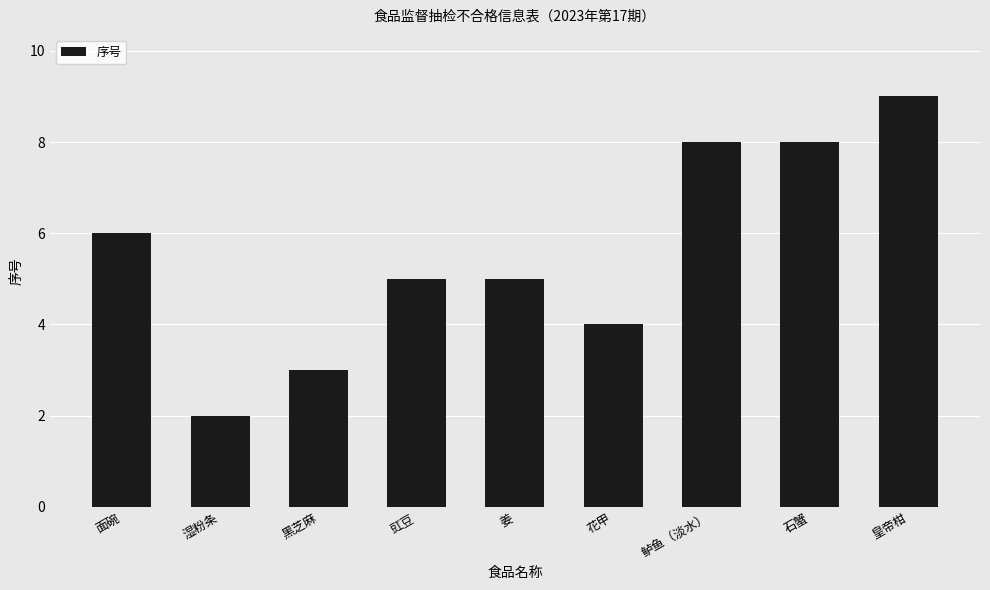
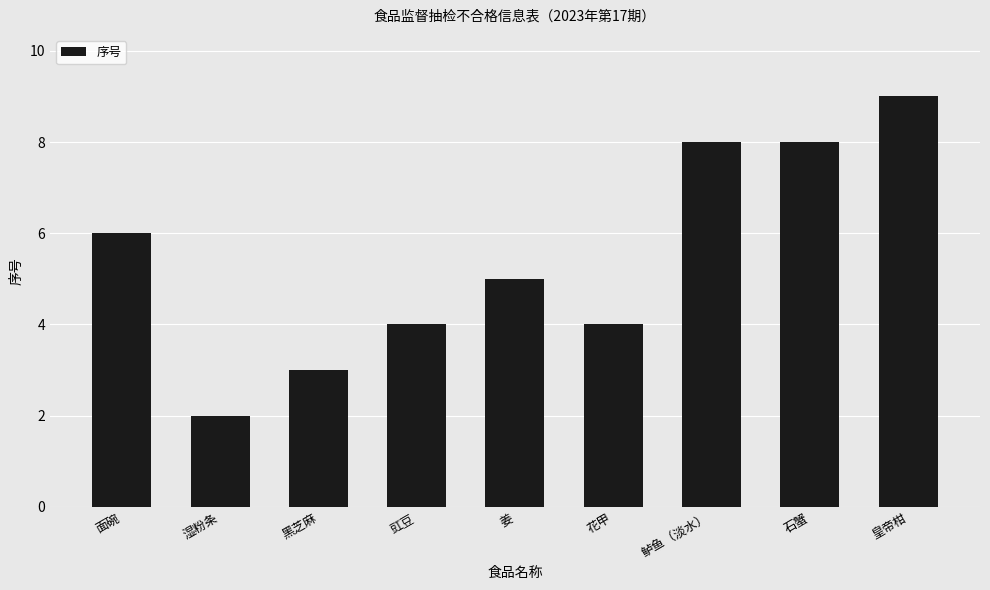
豇豆: 5 -> 4
